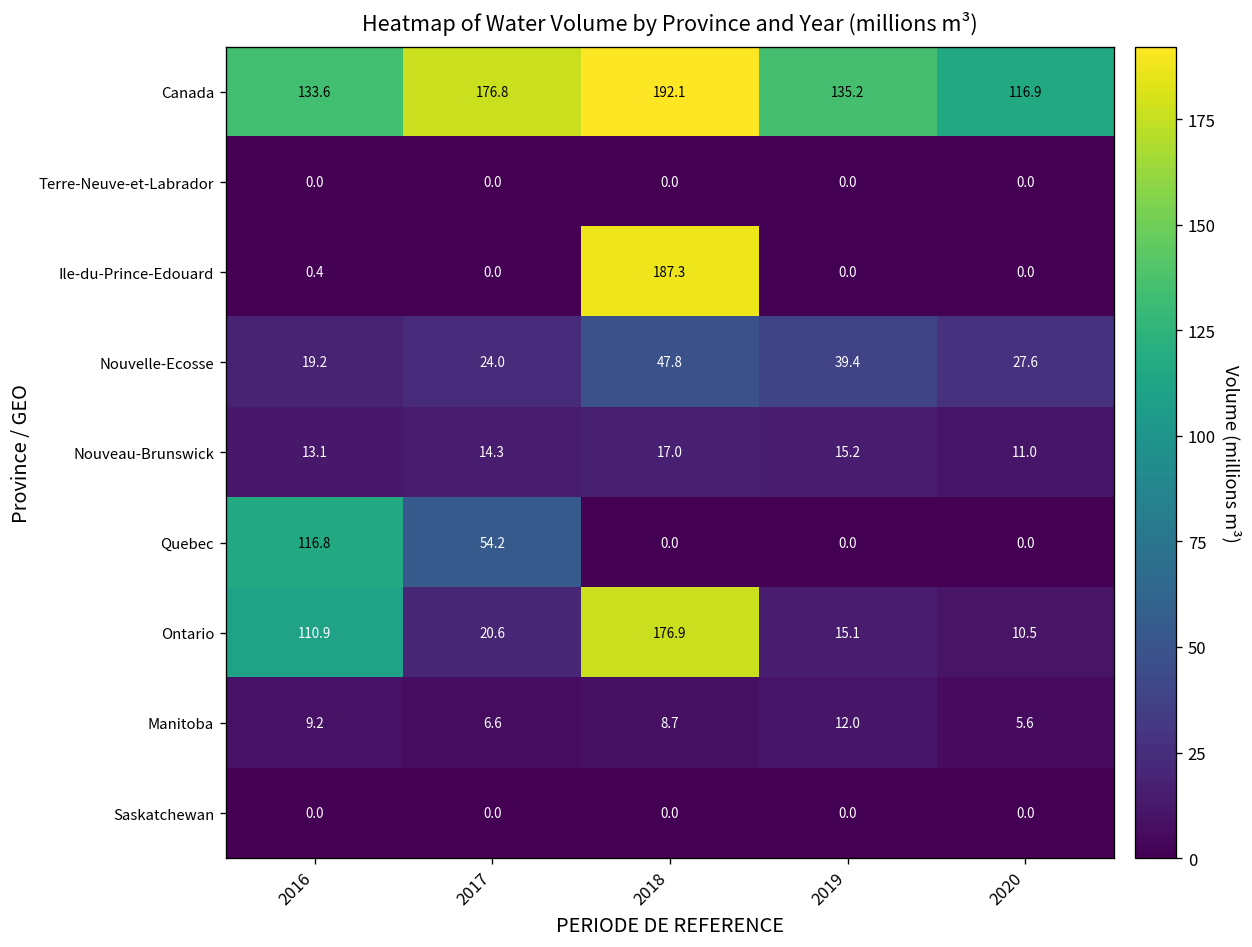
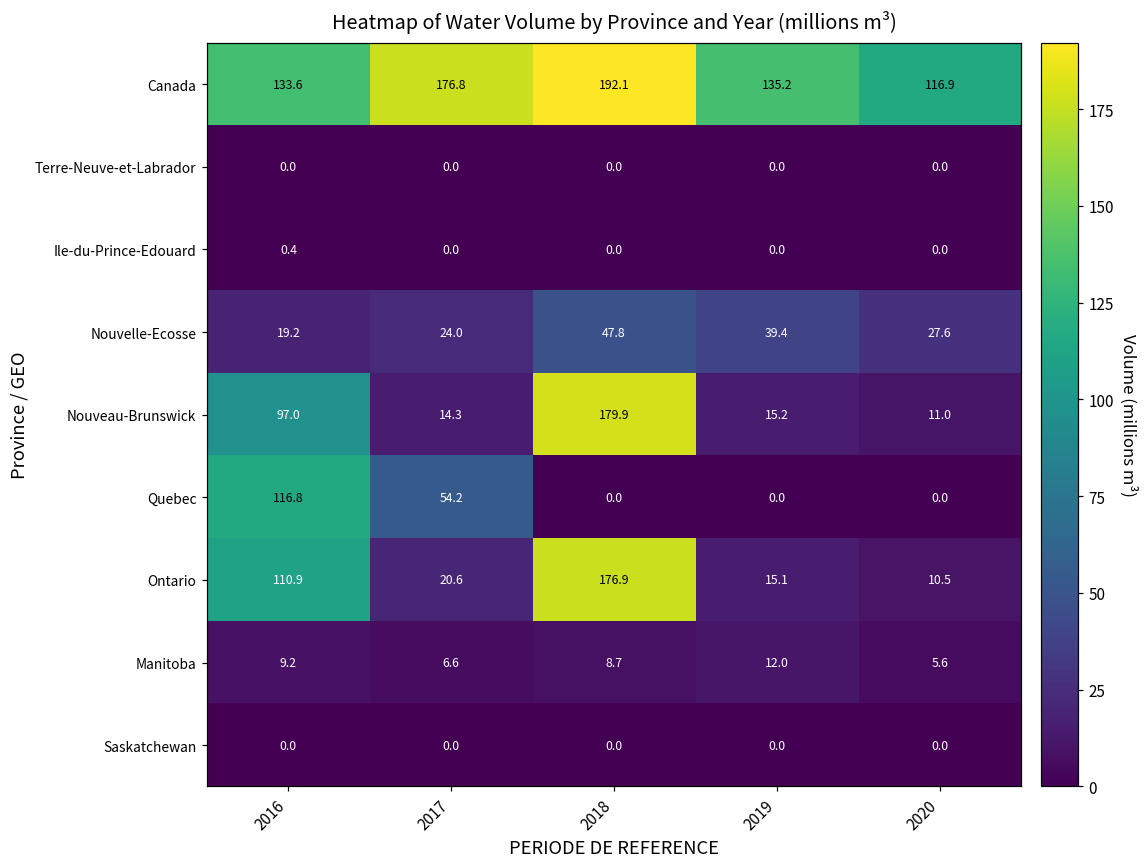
Ile-du-Prince-Edouard, 2018: 187.3 -> 0.0
Nouveau-Brunswick, 2016: 13.1 -> 97.0
Nouveau-Brunswick, 2018: 17.0 -> 179.9
